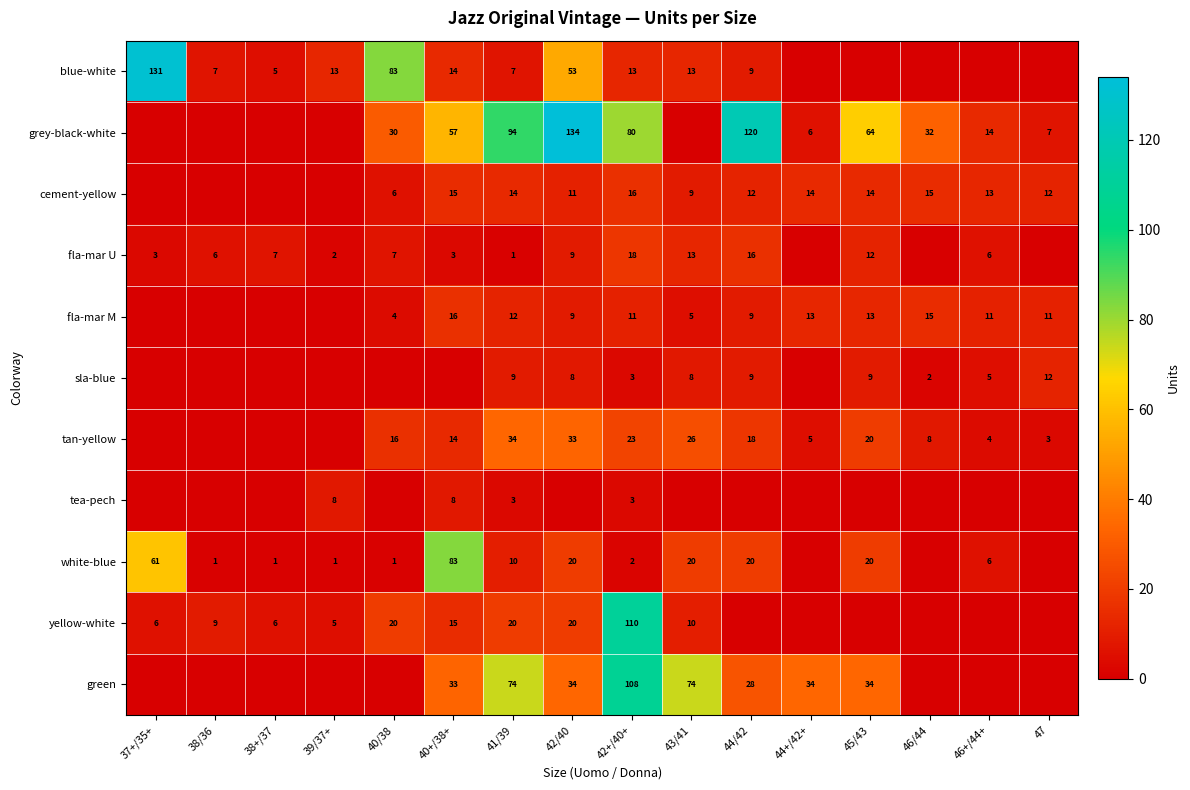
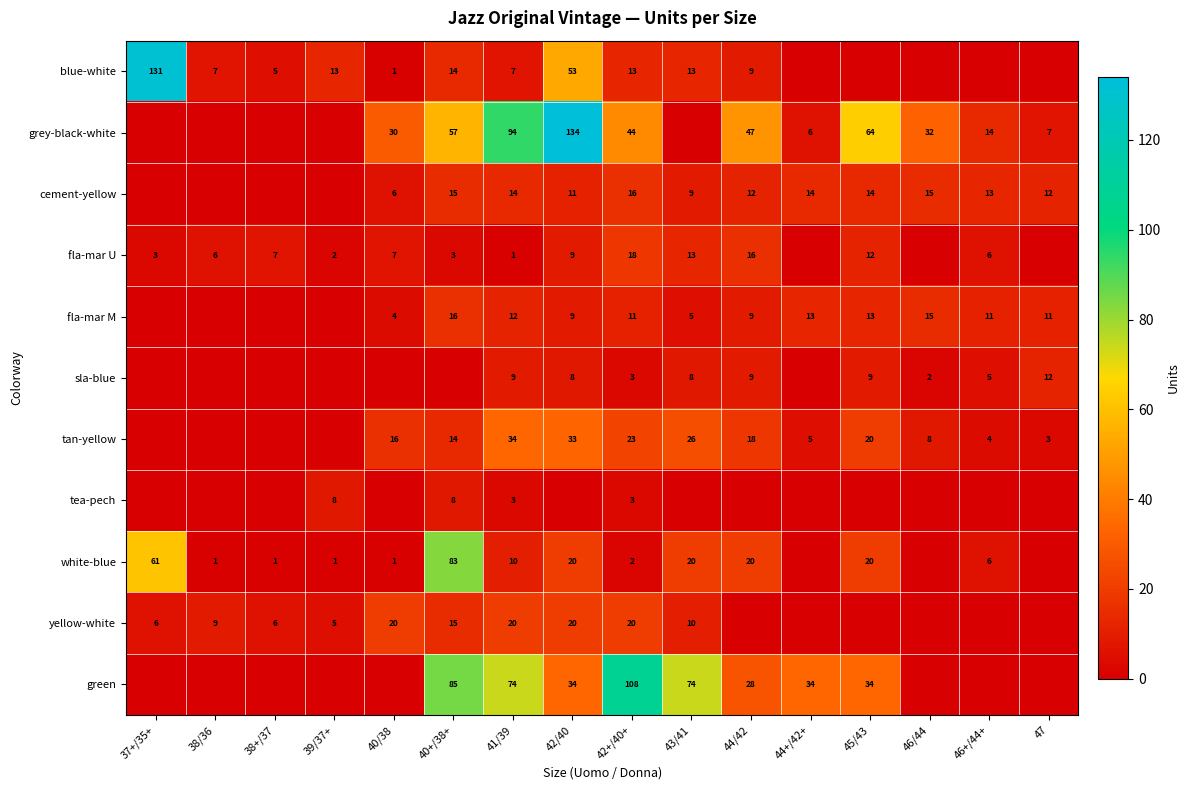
blue-white, 40/38: 83 -> 1
grey-black-white, 42+/40+: 80 -> 44
grey-black-white, 44/42: 120 -> 47
yellow-white, 42+/40+: 110 -> 20
green, 40+/38+: 33 -> 85
